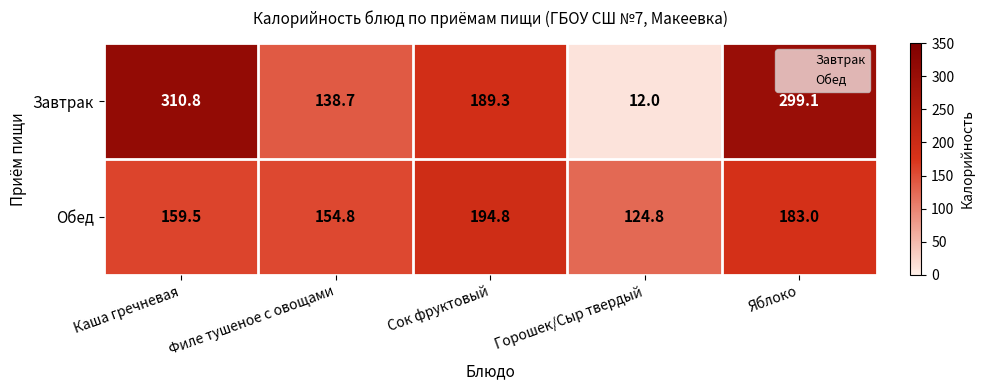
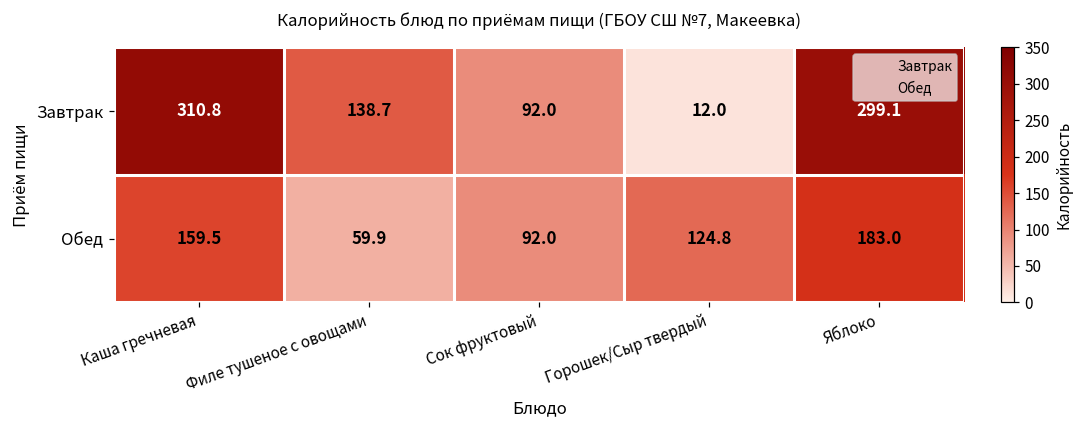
Завтрак, Сок фруктовый: 189.3 -> 92.0
Обед, Филе тушеное с овощами: 154.8 -> 59.9
Обед, Сок фруктовый: 194.8 -> 92.0
